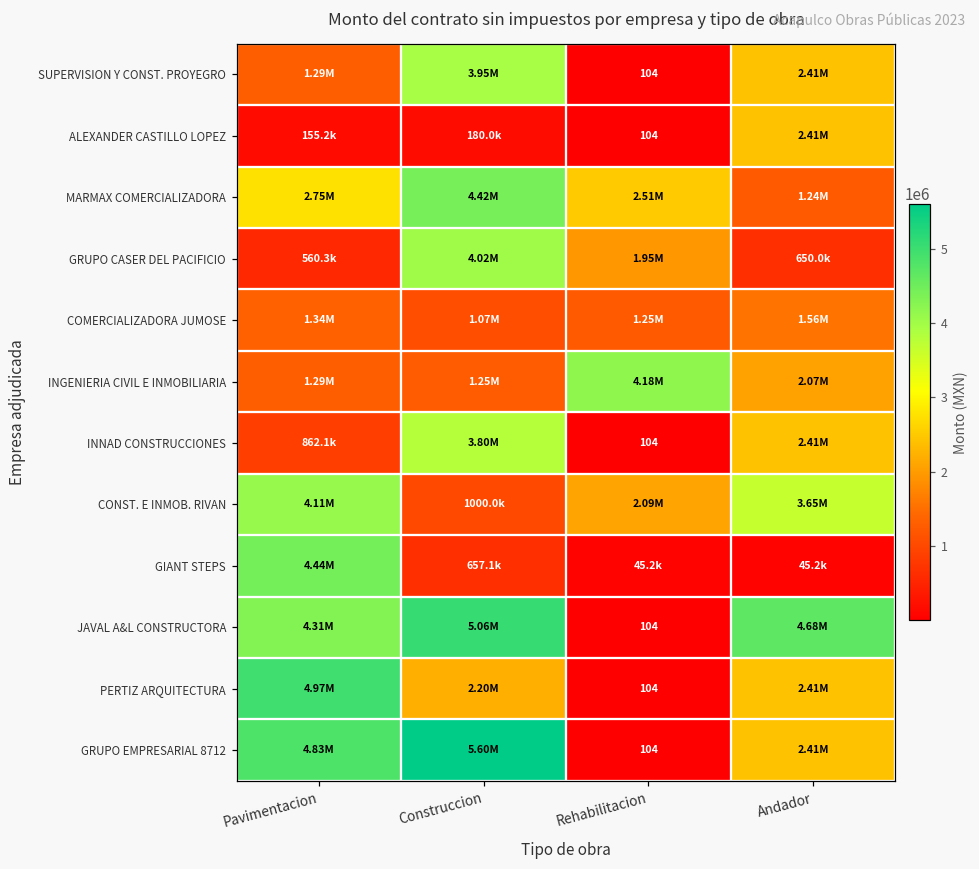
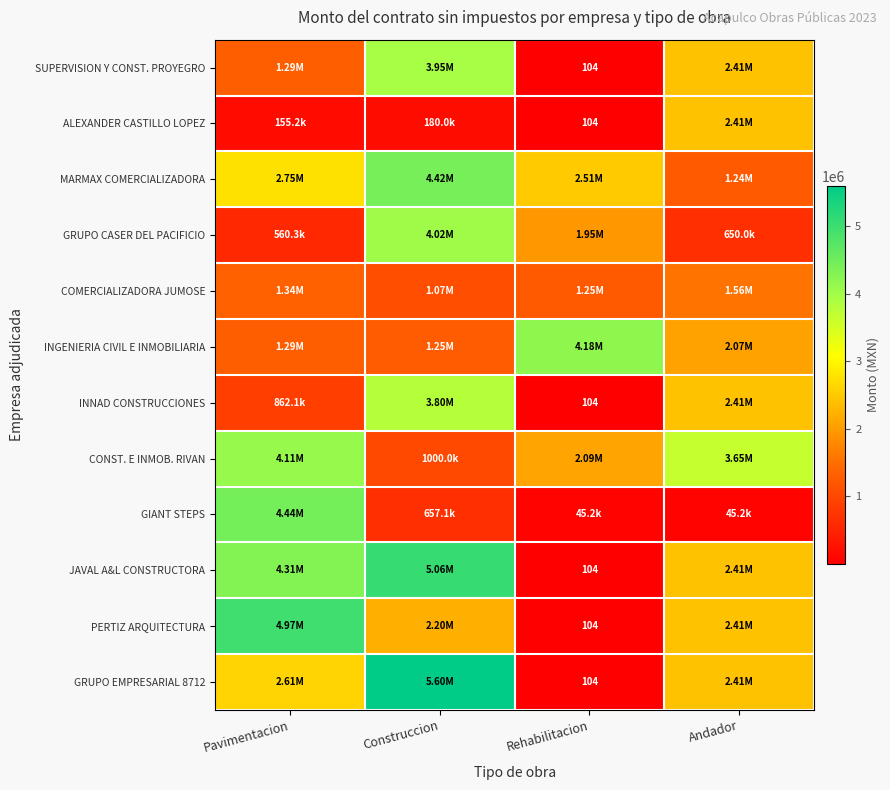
JAVAL A&L CONSTRUCTORA, Andador: 4.68M -> 2.41M
GRUPO EMPRESARIAL 8712, Pavimentacion: 4.83M -> 2.61M
